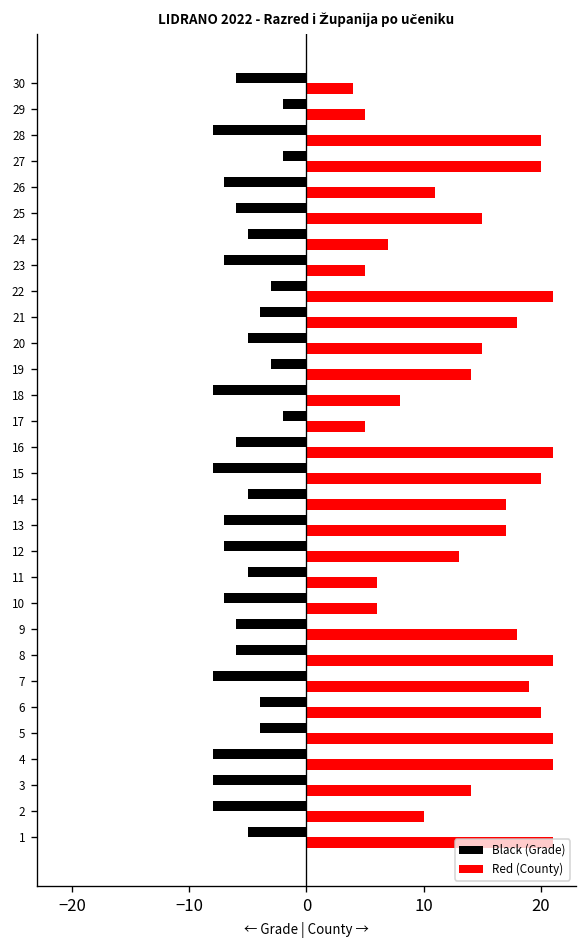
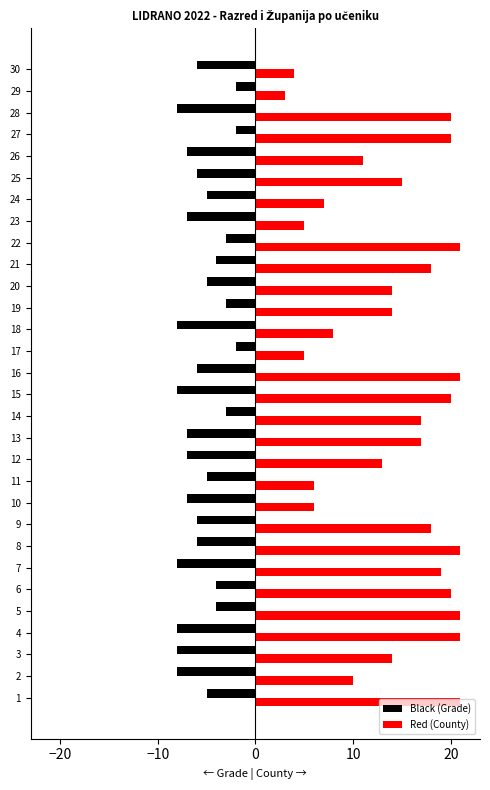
Red (County), 29: 5 -> 3
Red (County), 20: 15 -> 14
Black (Grade), 14: -5 -> -3
